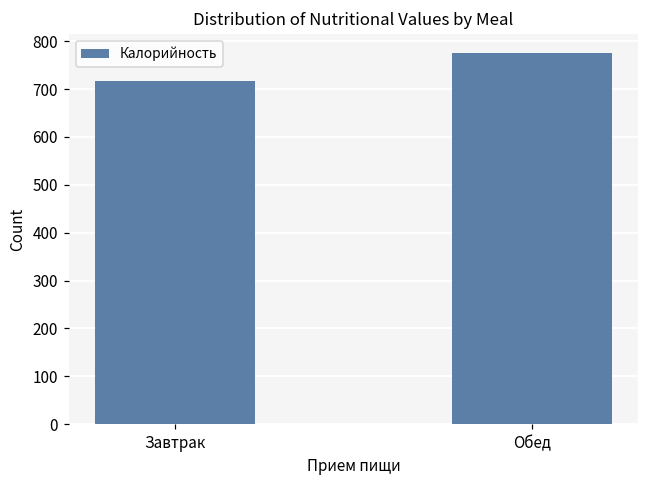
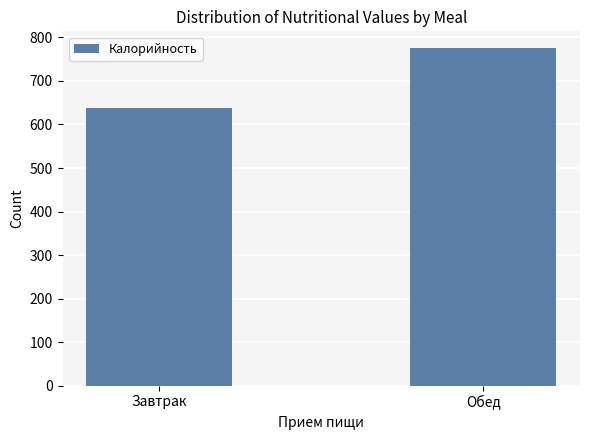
Завтрак: 720 -> 640
